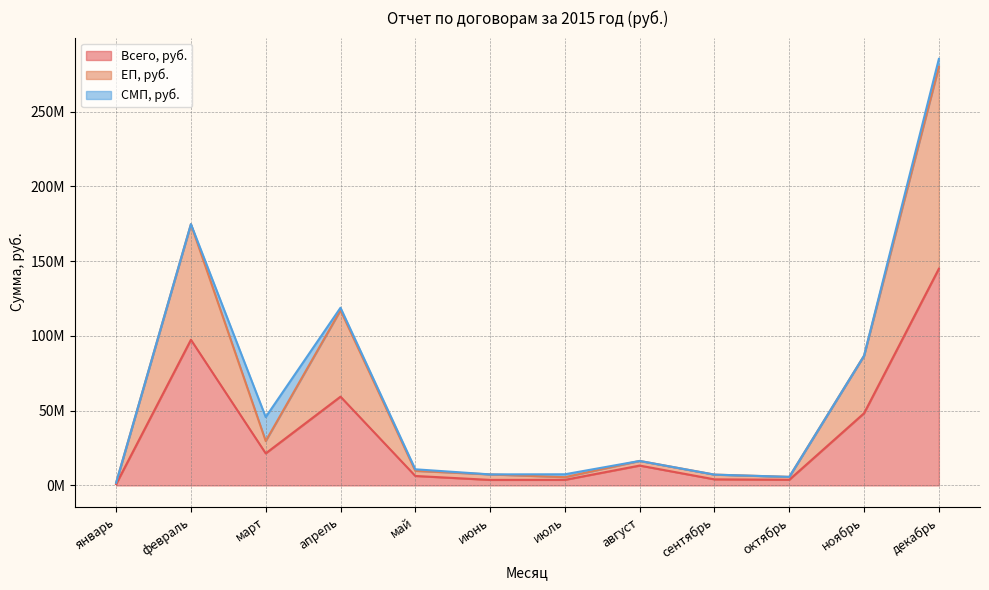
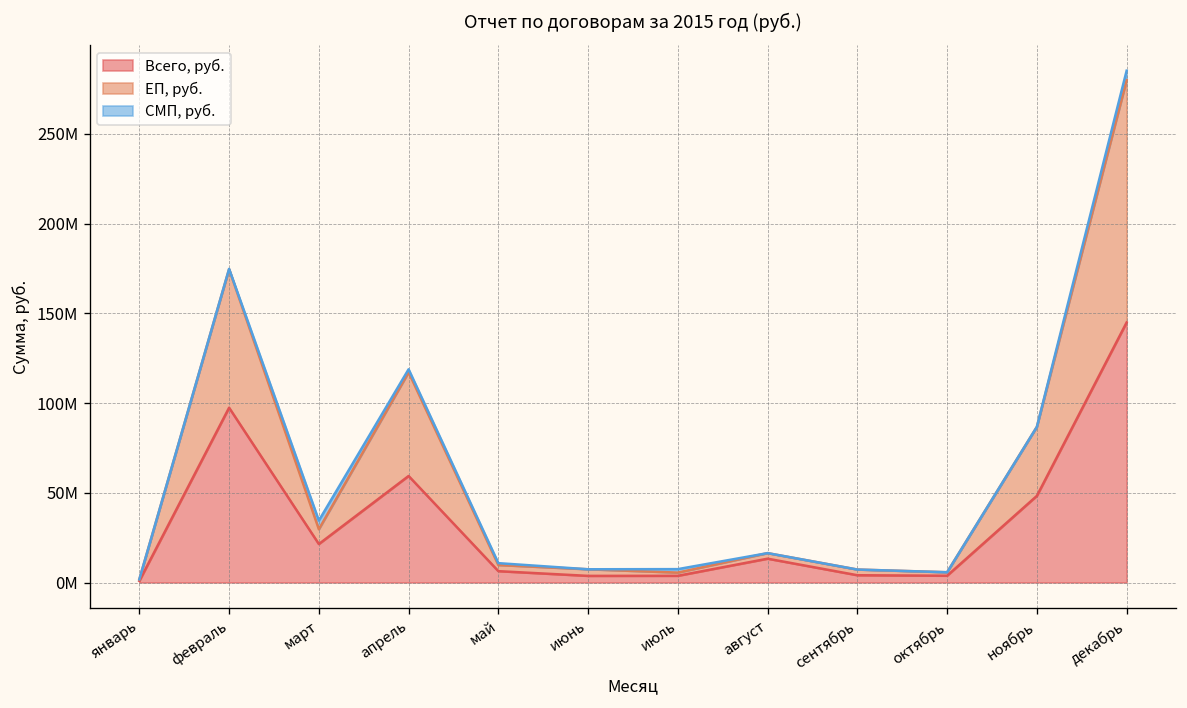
СМП, руб., март: 16000000 -> 5000000
